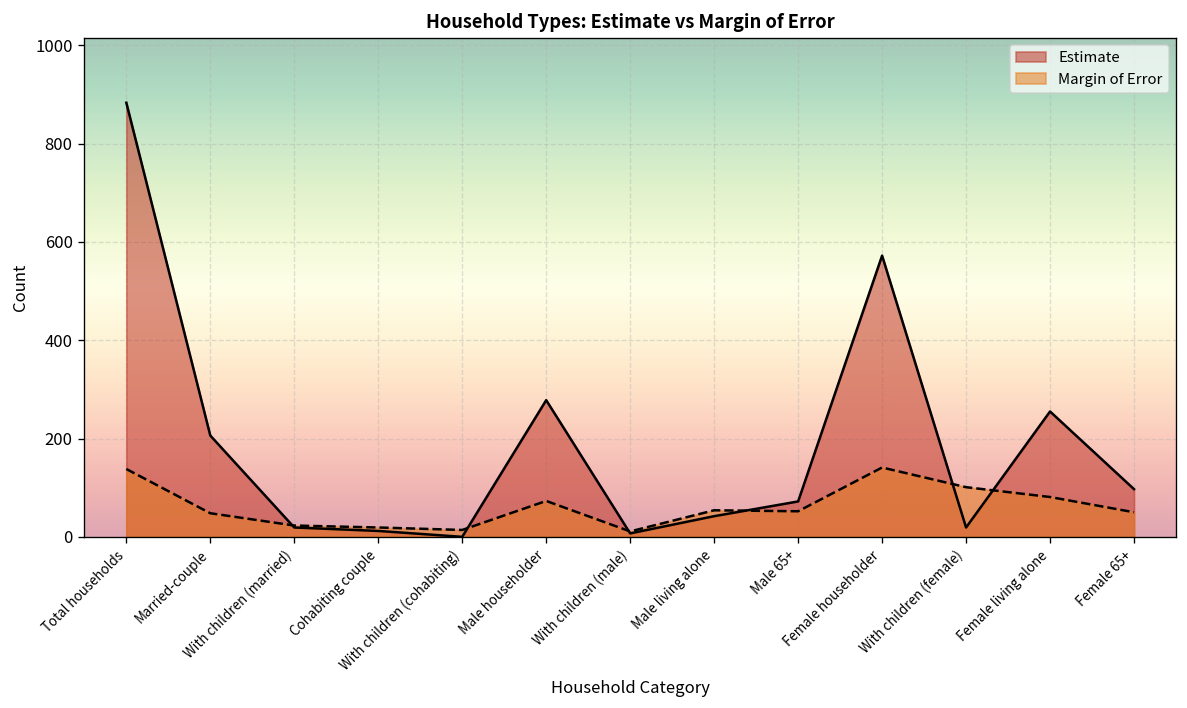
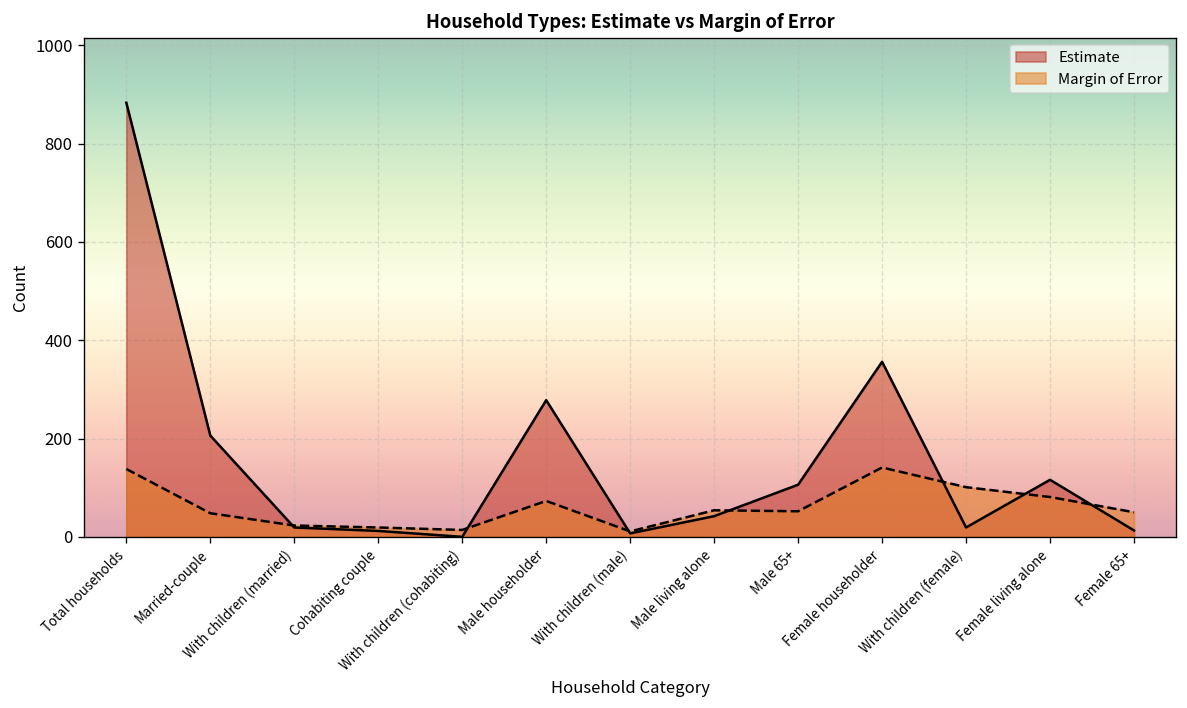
Estimate, Male 65+: 70 -> 110
Estimate, Female householder: 570 -> 360
Estimate, Female living alone: 260 -> 120
Estimate, Female 65+: 100 -> 10
